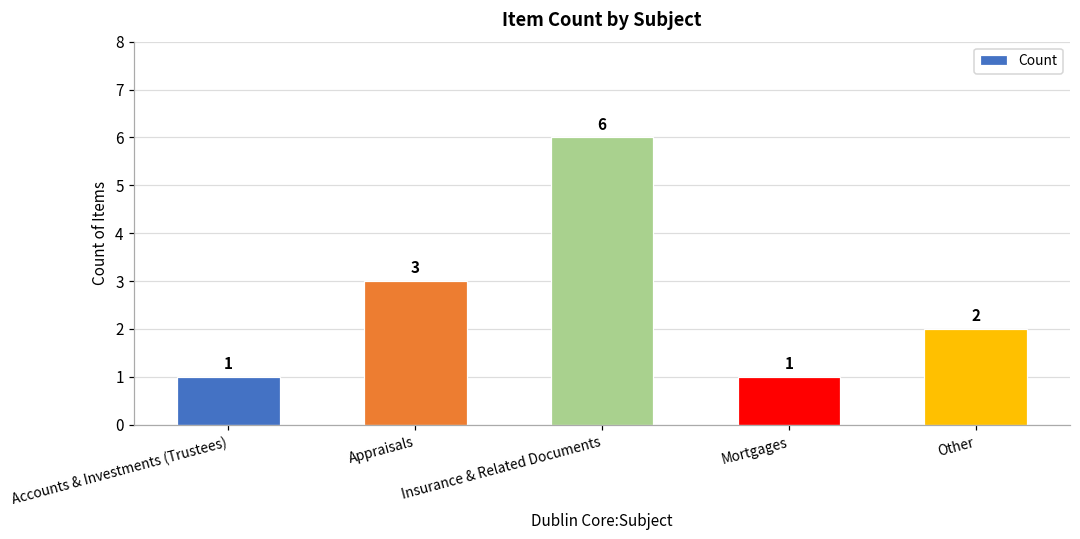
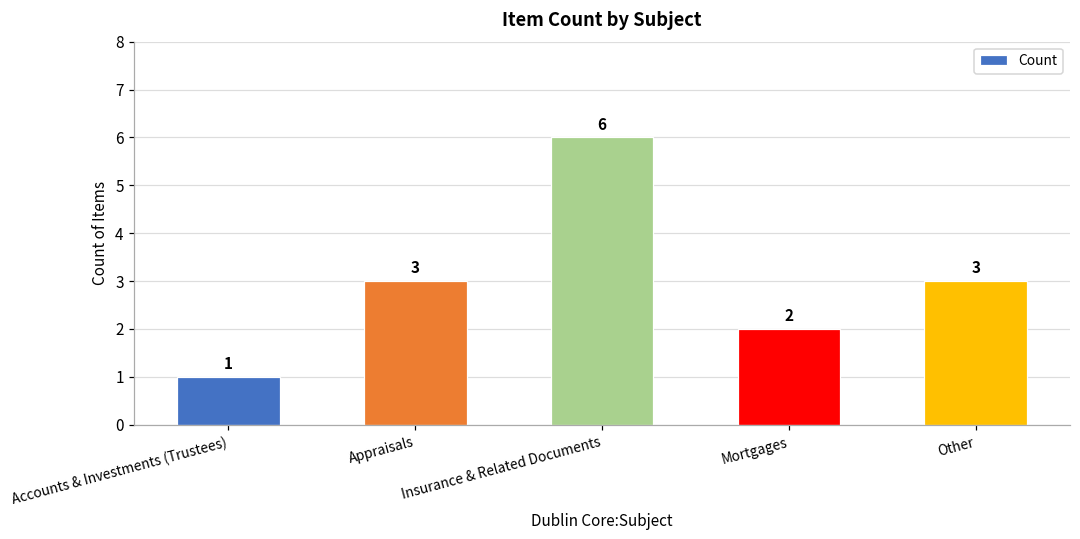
Mortgages: 1 -> 2
Other: 2 -> 3
